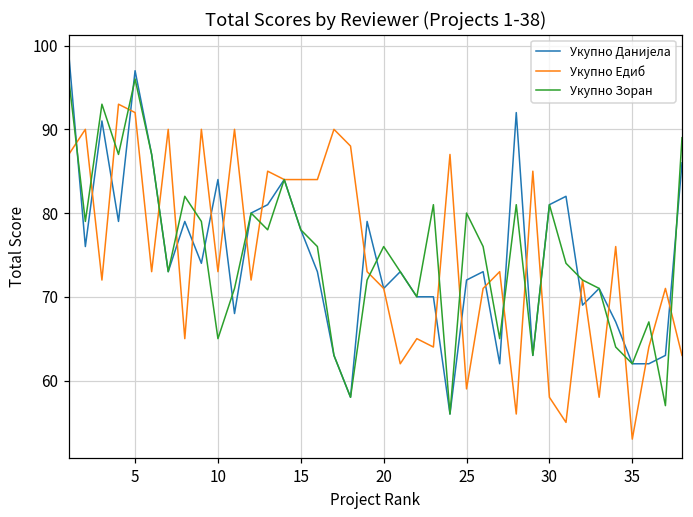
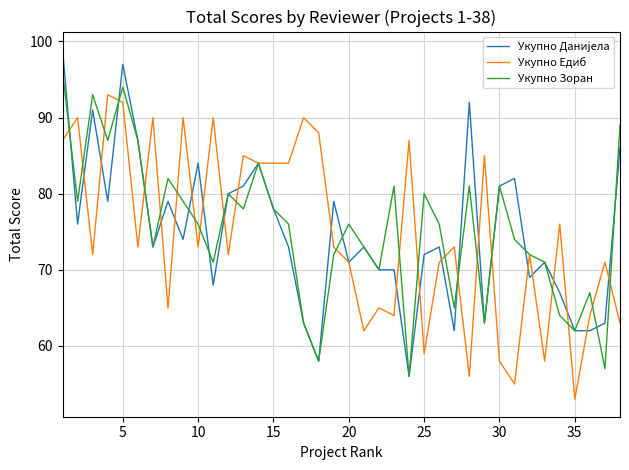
Укупно Зоран, 5: 96 -> 94
Укупно Зоран, 10: 65 -> 76
